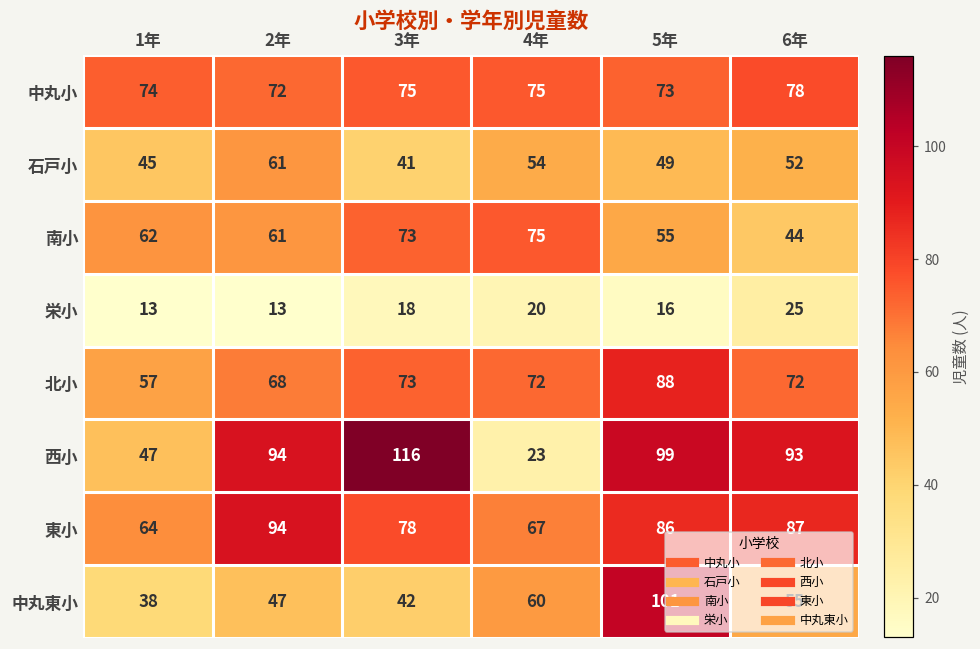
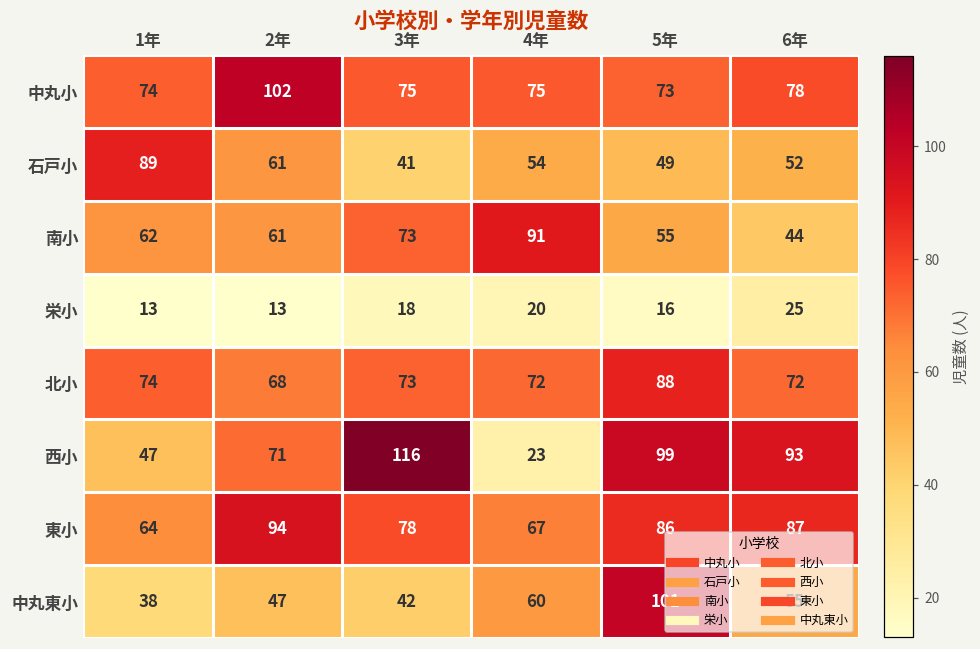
中丸小, 2年: 72 -> 102
石戸小, 1年: 45 -> 89
南小, 4年: 75 -> 91
北小, 1年: 57 -> 74
西小, 2年: 94 -> 71
